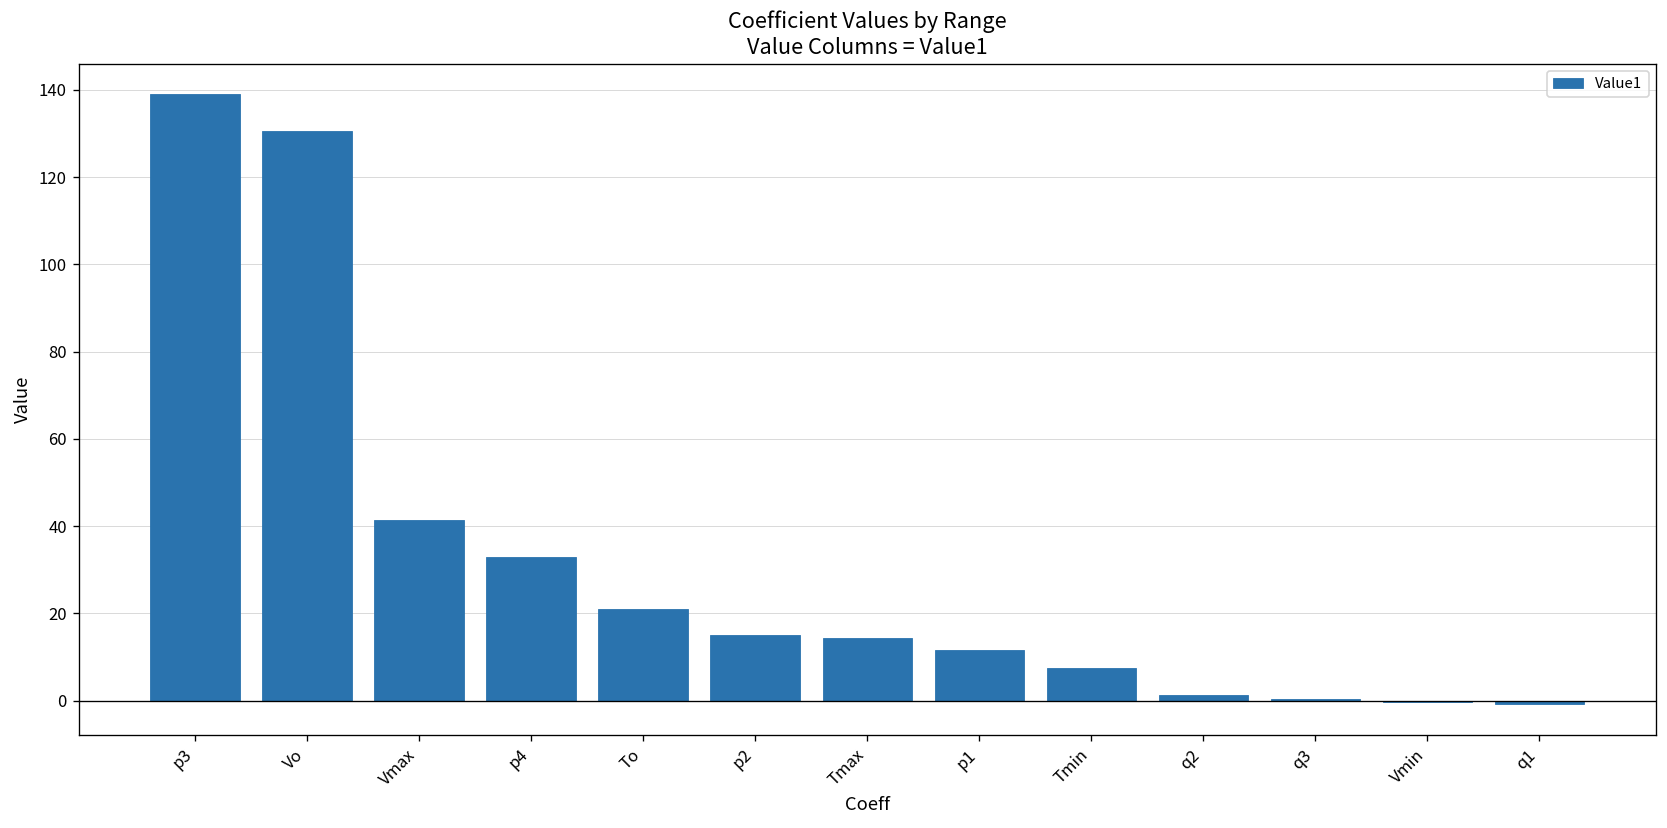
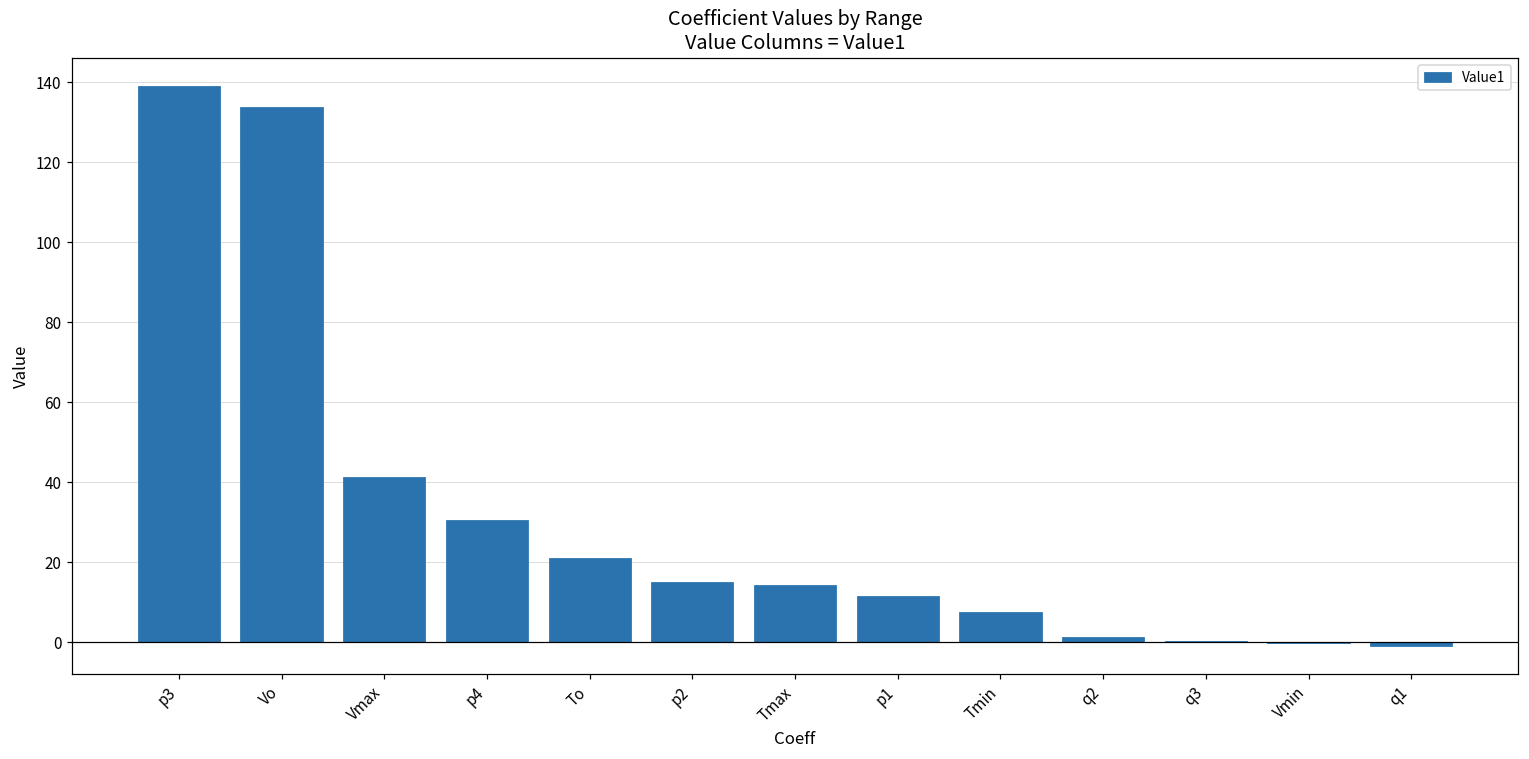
Vo: 131 -> 134
p4: 33 -> 31
